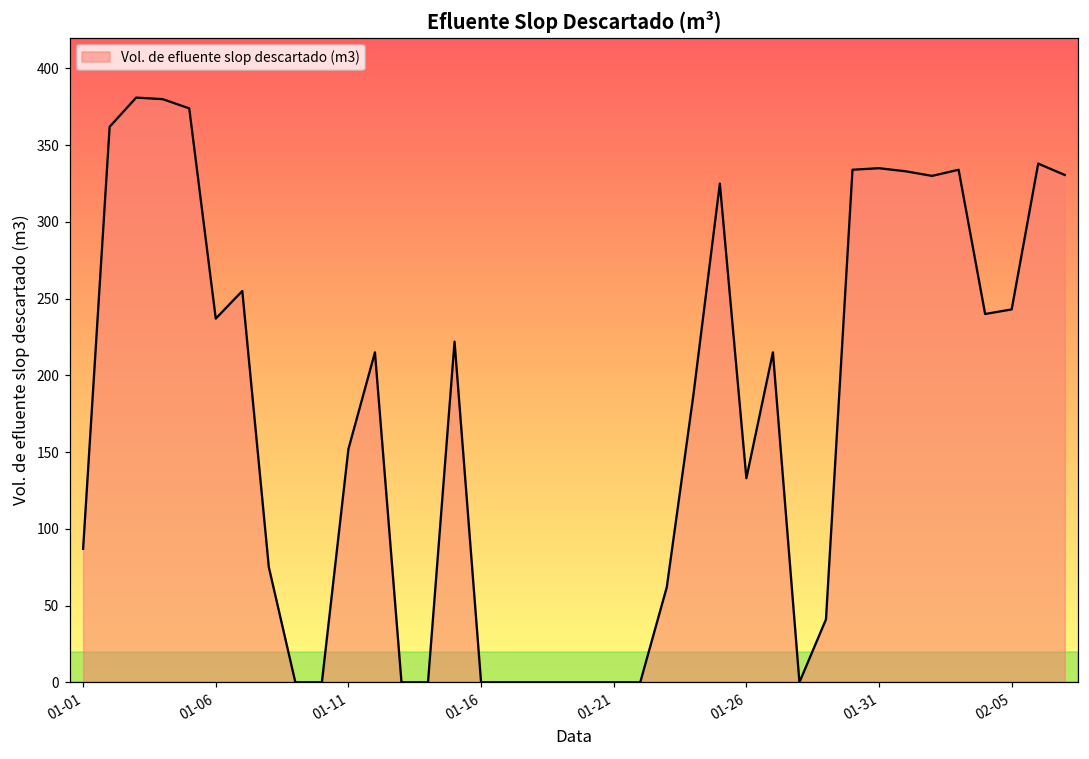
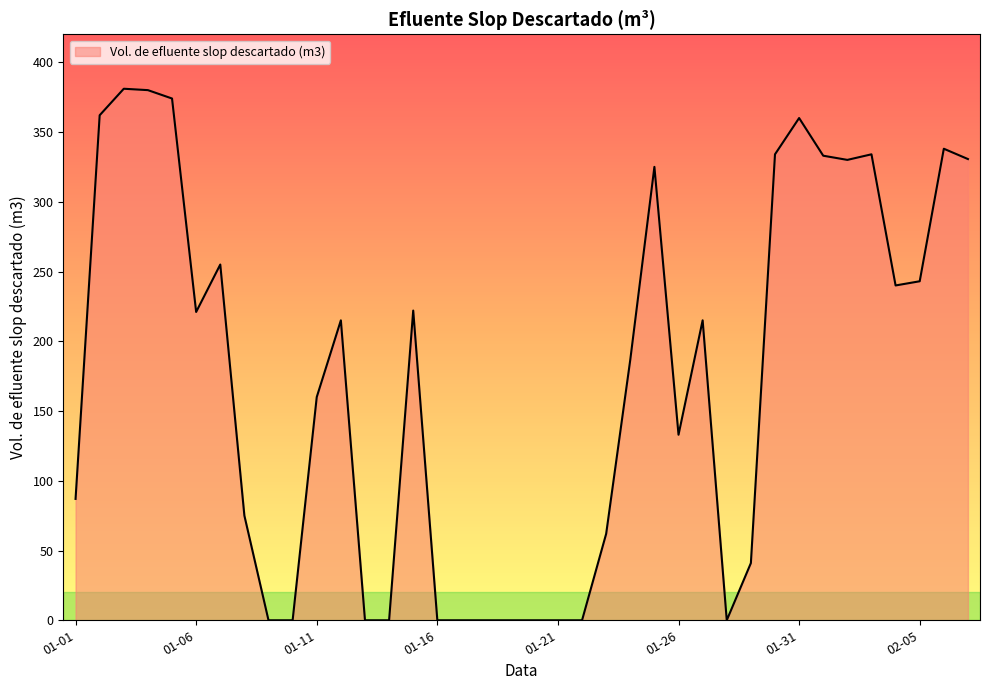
01-06: 237 -> 221
01-11: 152 -> 160
01-31: 335 -> 360
